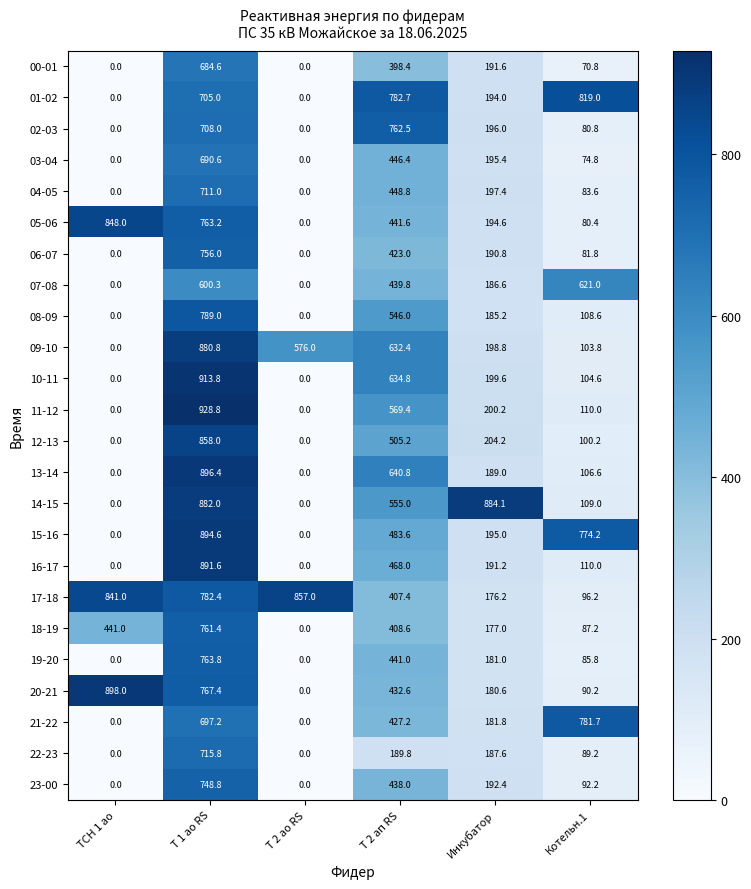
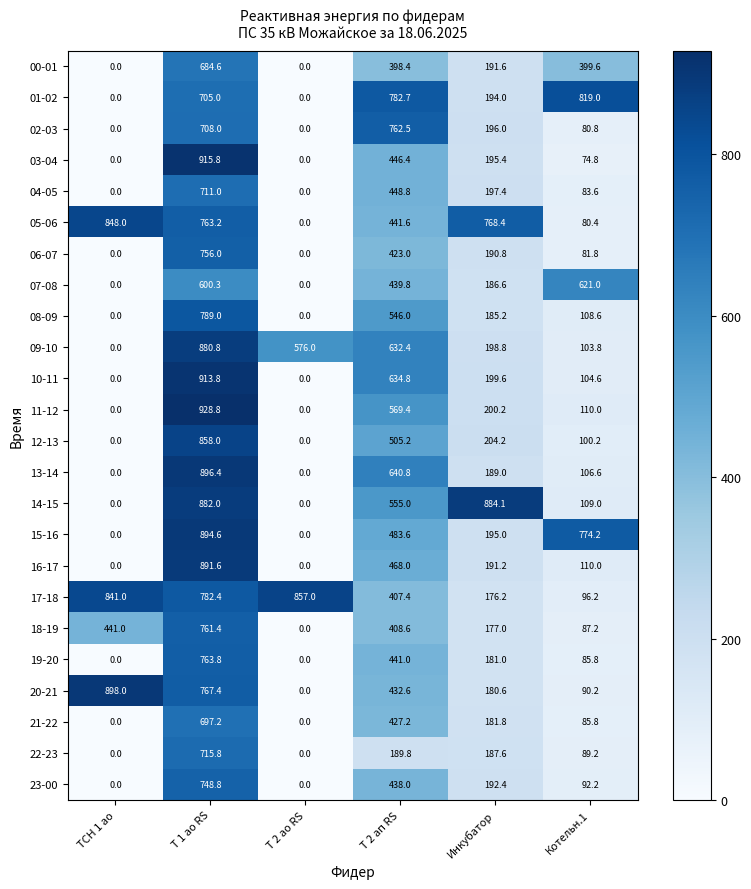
00-01, Котельн.1: 70.8 -> 399.6
03-04, Т 1 ао RS: 690.6 -> 915.8
05-06, Инкубатор: 194.6 -> 768.4
21-22, Котельн.1: 781.7 -> 85.8
